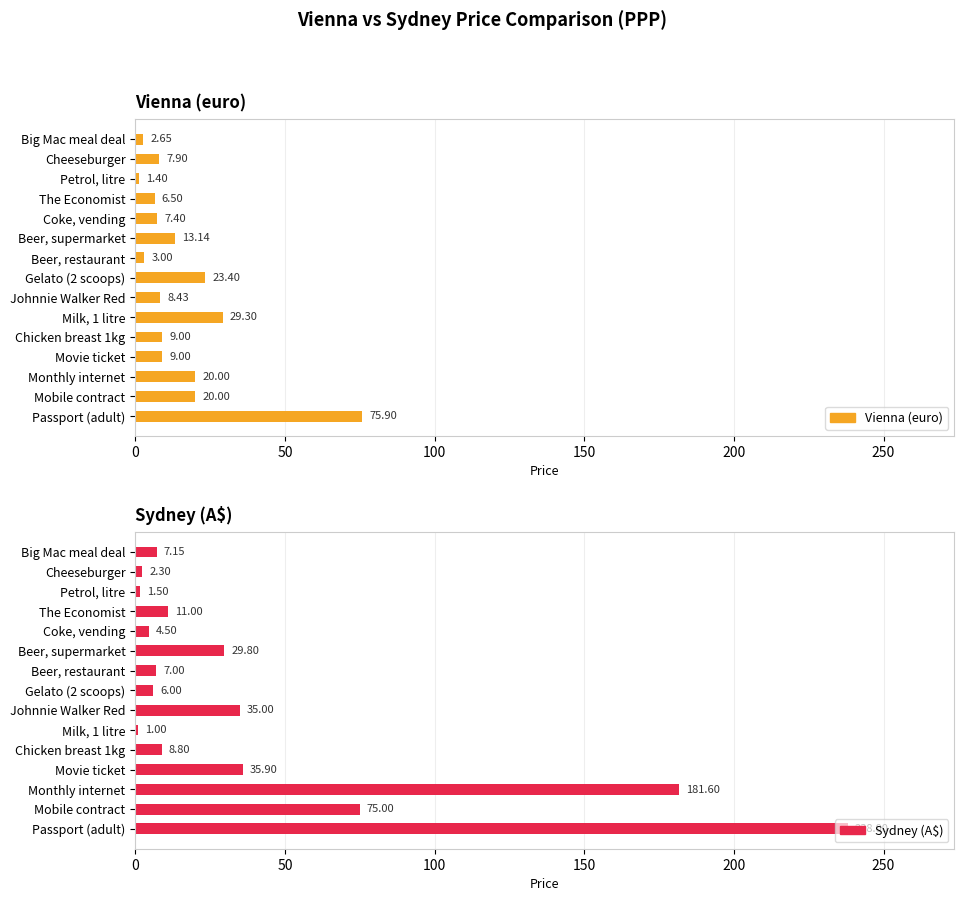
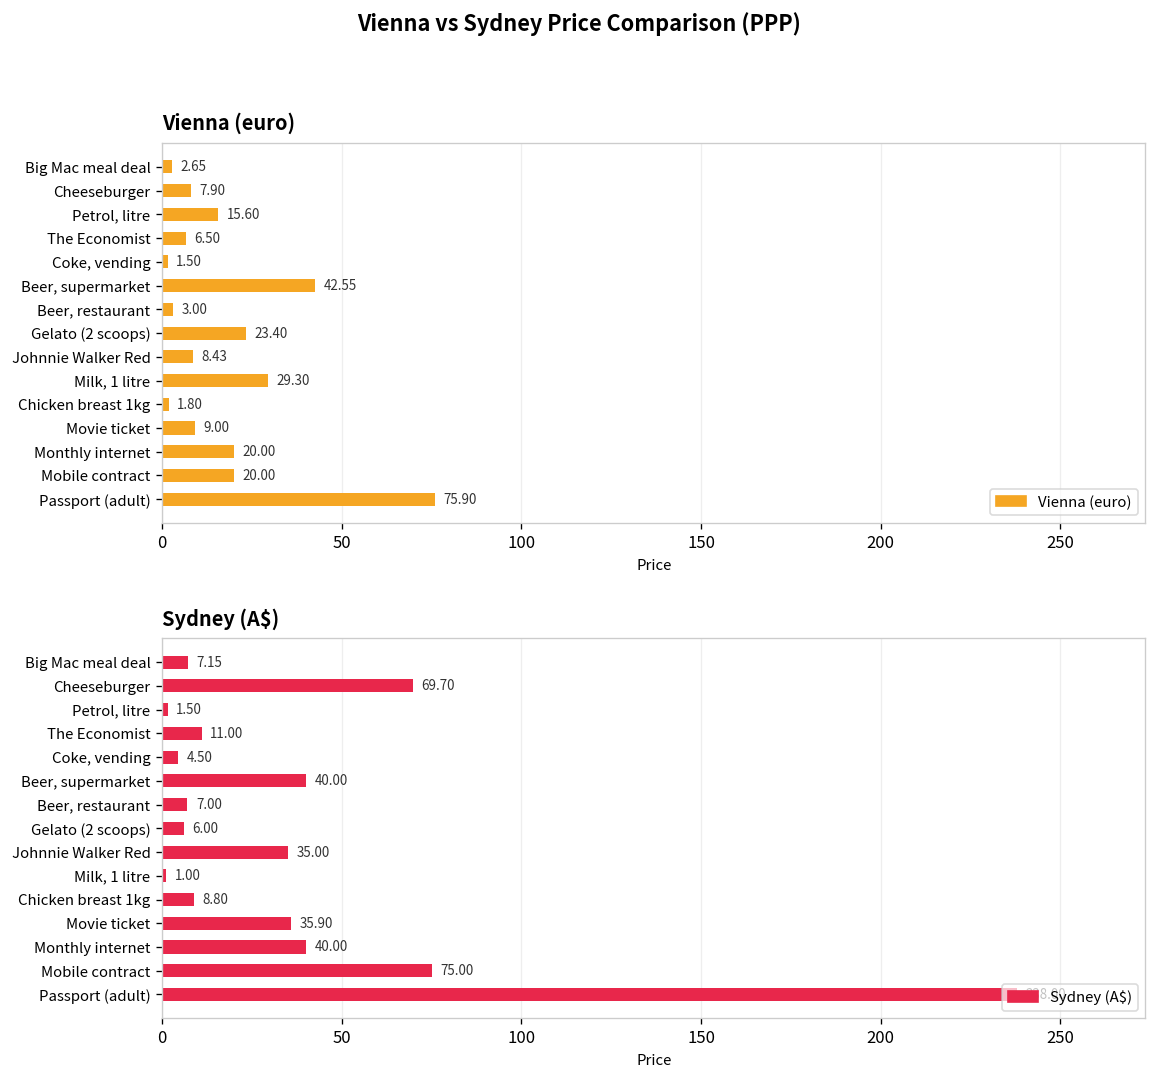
Vienna (euro), Petrol, litre: 1.40 -> 15.60
Vienna (euro), Coke, vending: 7.40 -> 1.50
Vienna (euro), Beer, supermarket: 13.14 -> 42.55
Vienna (euro), Chicken breast 1kg: 9.00 -> 1.80
Sydney (A$), Cheeseburger: 2.30 -> 69.70
Sydney (A$), Beer, supermarket: 29.80 -> 40.00
Sydney (A$), Monthly internet: 181.60 -> 40.00
